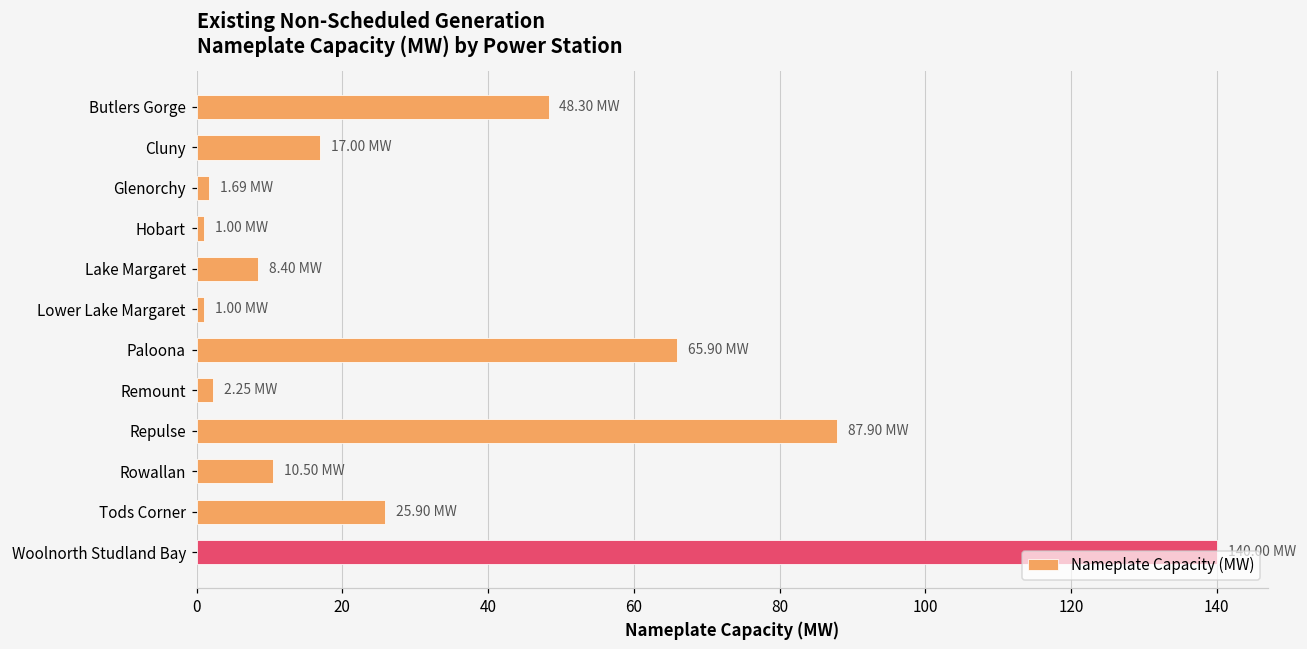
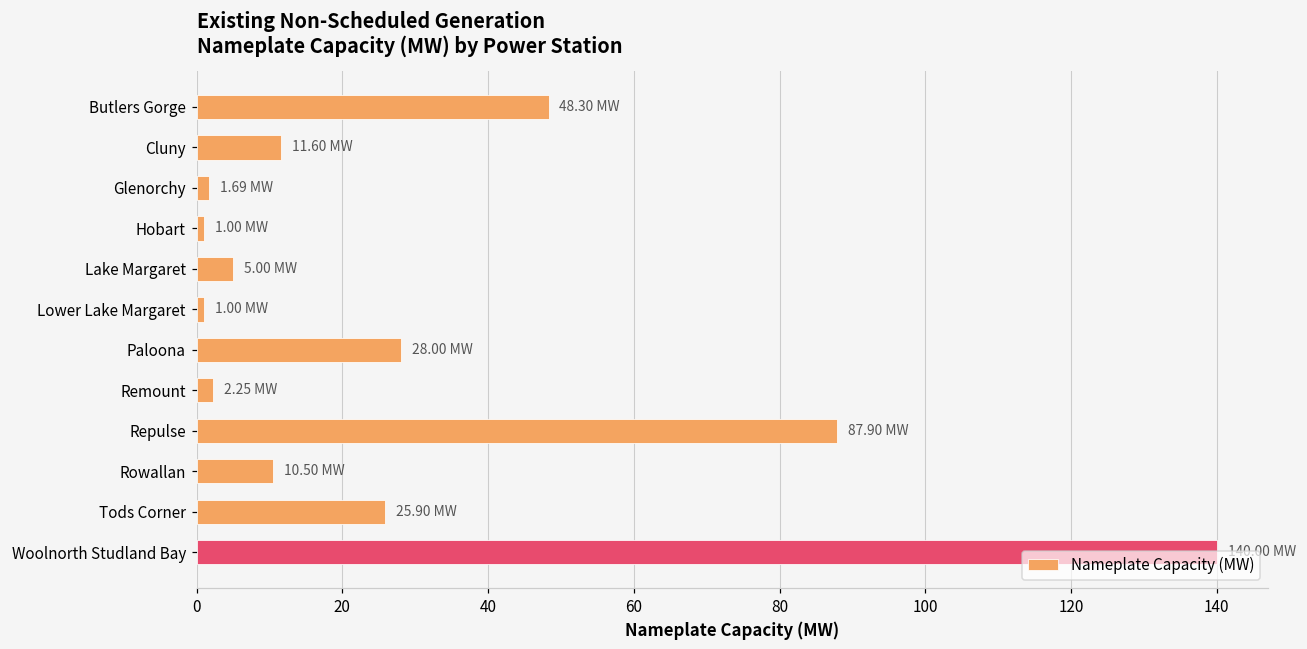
Cluny: 17.00 -> 11.60
Lake Margaret: 8.40 -> 5.00
Paloona: 65.90 -> 28.00
